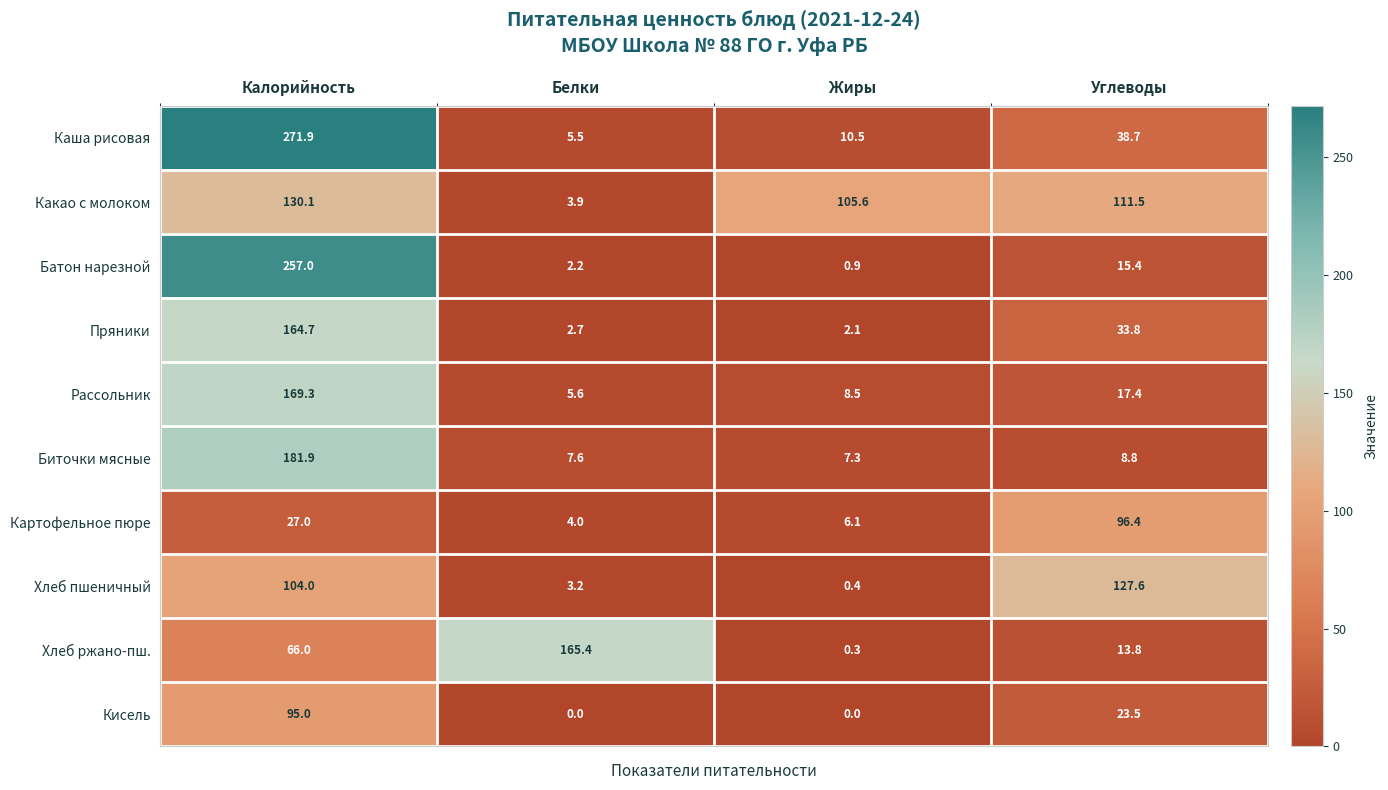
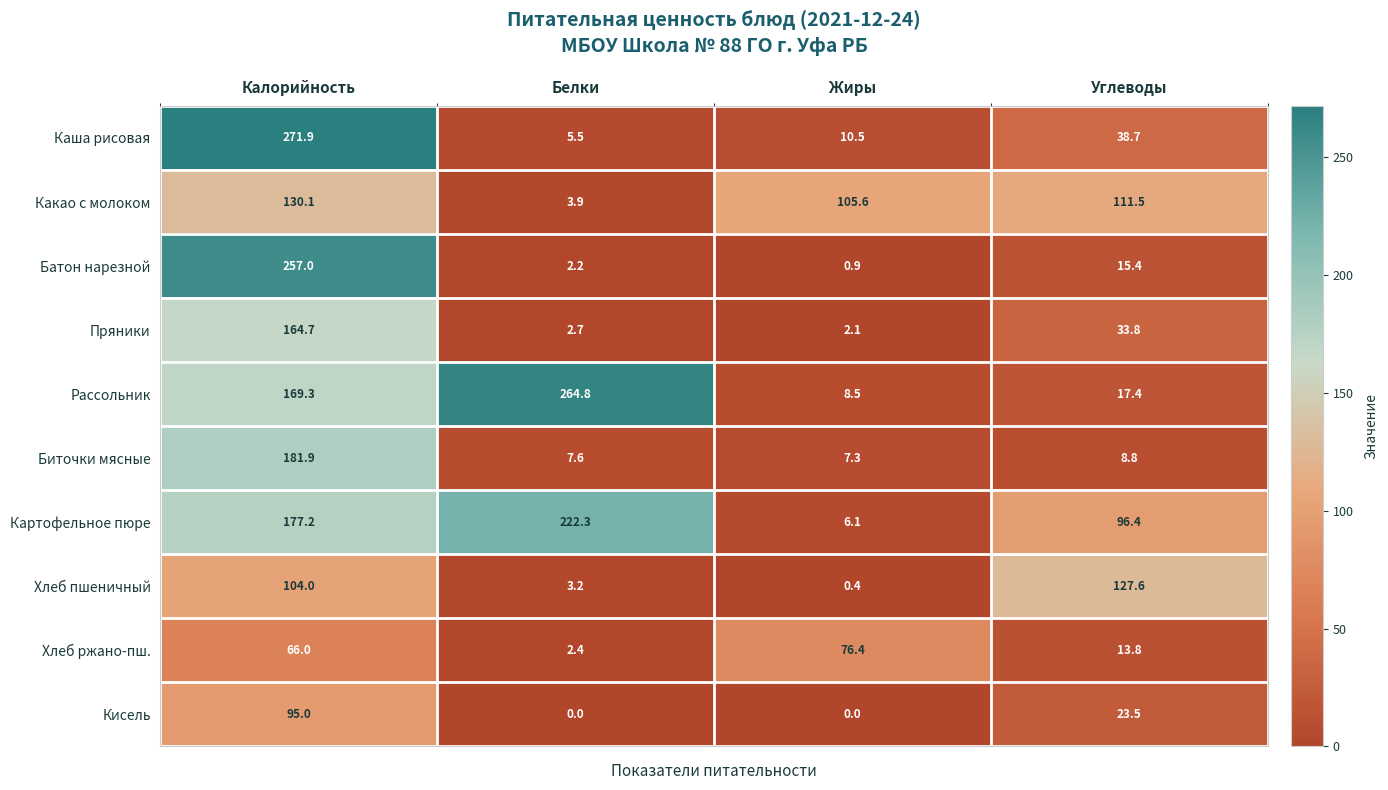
Рассольник, Белки: 5.6 -> 264.8
Картофельное пюре, Калорийность: 27.0 -> 177.2
Картофельное пюре, Белки: 4.0 -> 222.3
Хлеб ржано-пш., Белки: 165.4 -> 2.4
Хлеб ржано-пш., Жиры: 0.3 -> 76.4
